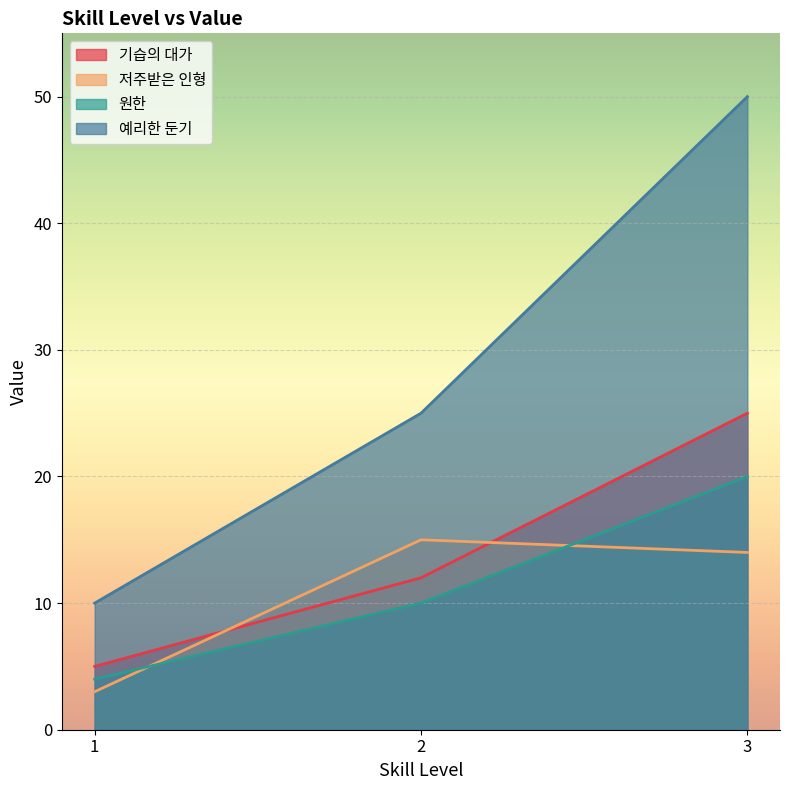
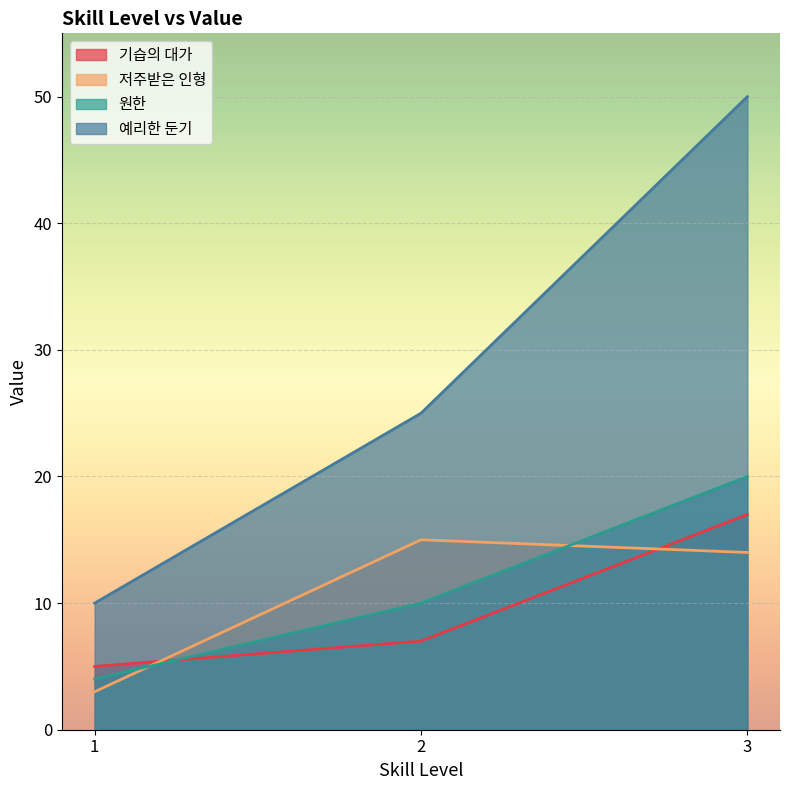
기습의 대가, 2: 12 -> 7
기습의 대가, 3: 25 -> 17
